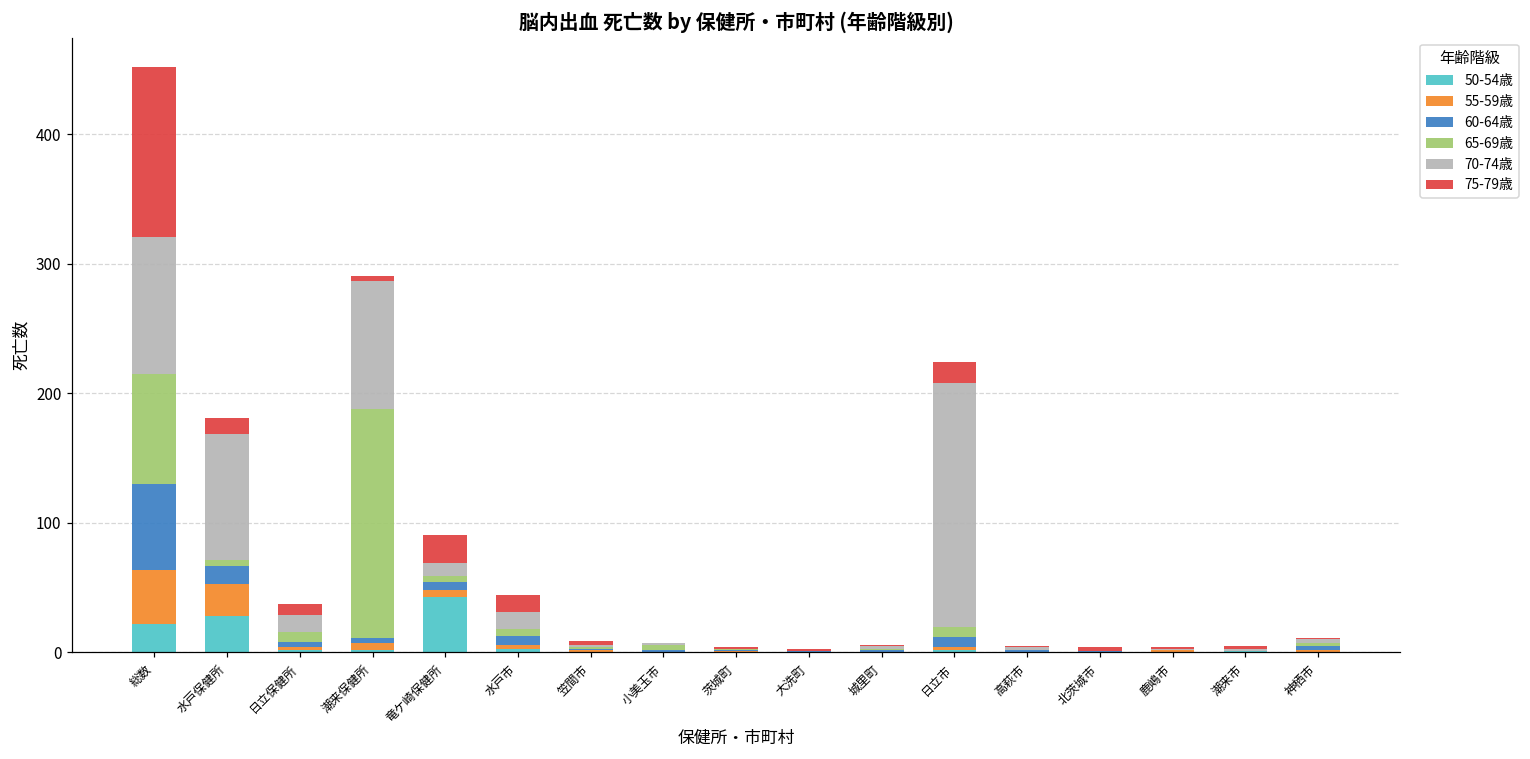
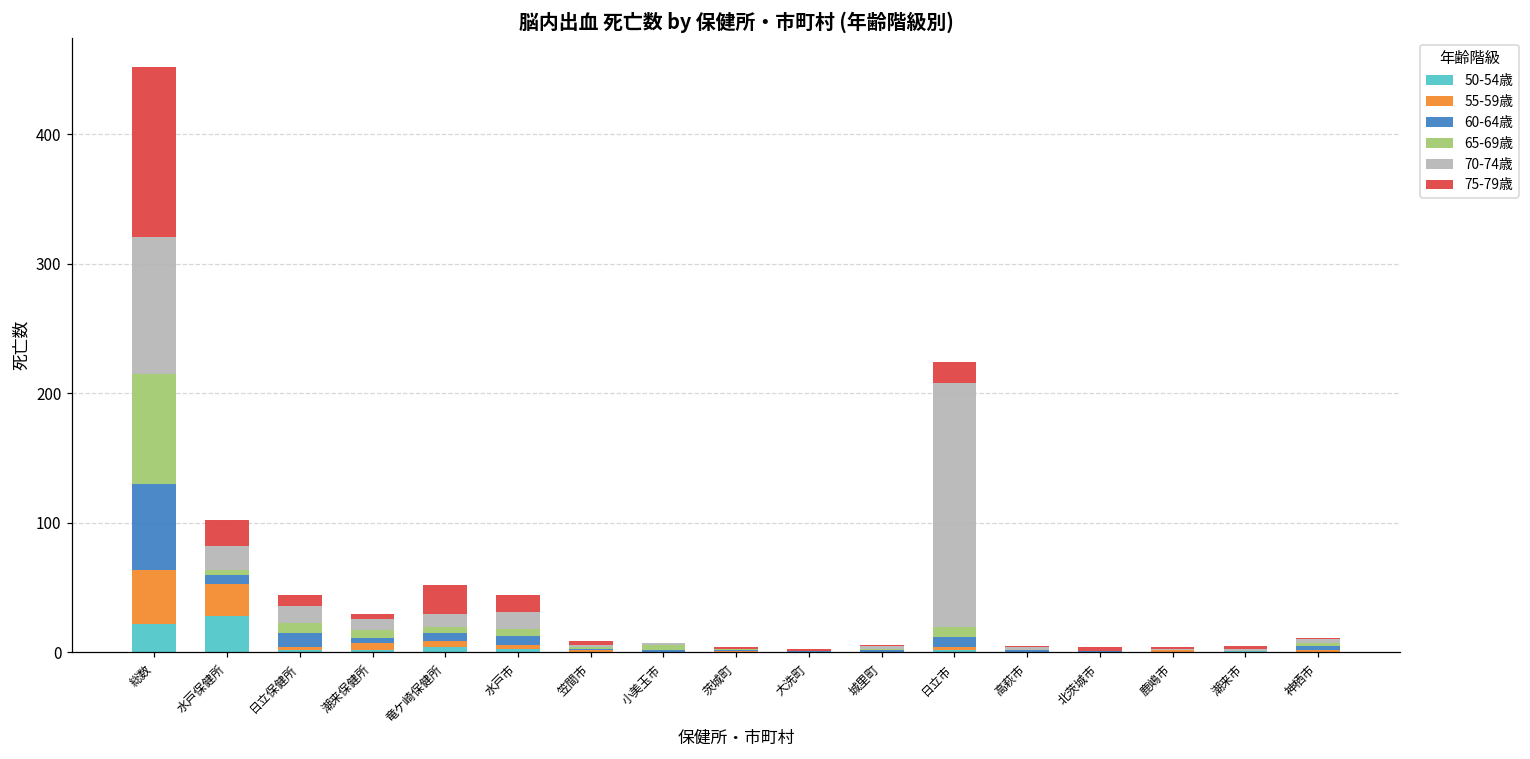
60-64歳, 水戸保健所: 14 -> 7
70-74歳, 水戸保健所: 98 -> 18
75-79歳, 水戸保健所: 12 -> 20
60-64歳, 日立保健所: 4 -> 11
65-69歳, 潮来保健所: 177 -> 6
70-74歳, 潮来保健所: 99 -> 9
50-54歳, 竜ケ崎保健所: 43 -> 4
